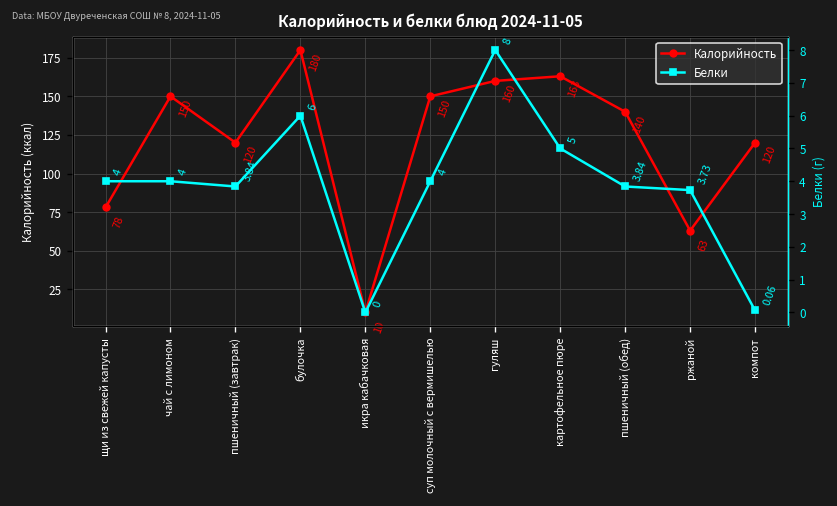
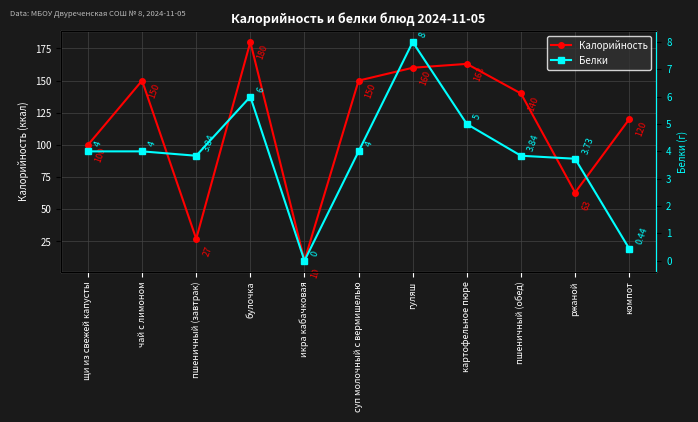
Калорийность, щи из свежей капусты: 78 -> 100
Калорийность, пшеничный (завтрак): 120 -> 27
Белки, компот: 0.06 -> 0.44
